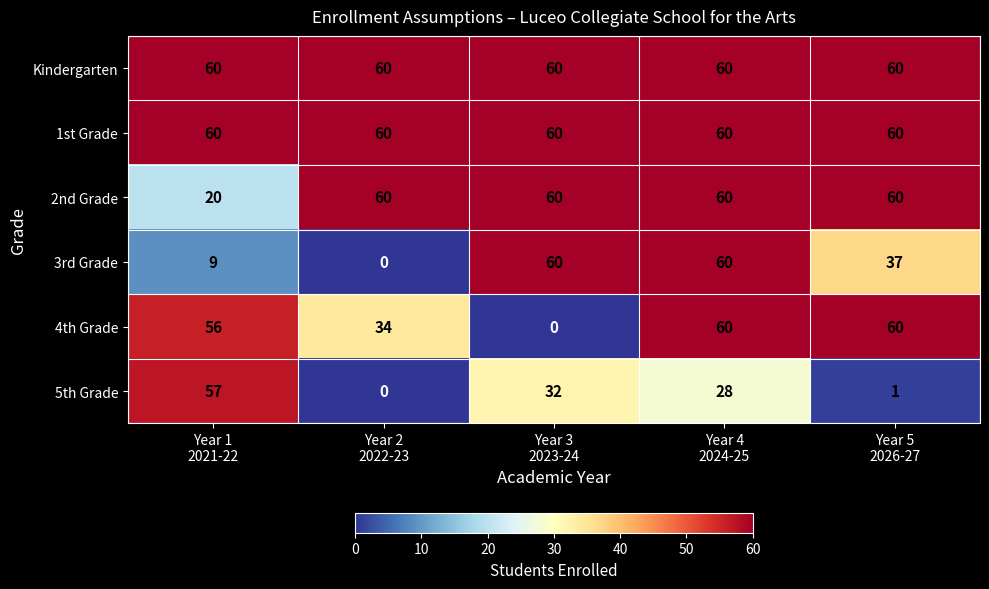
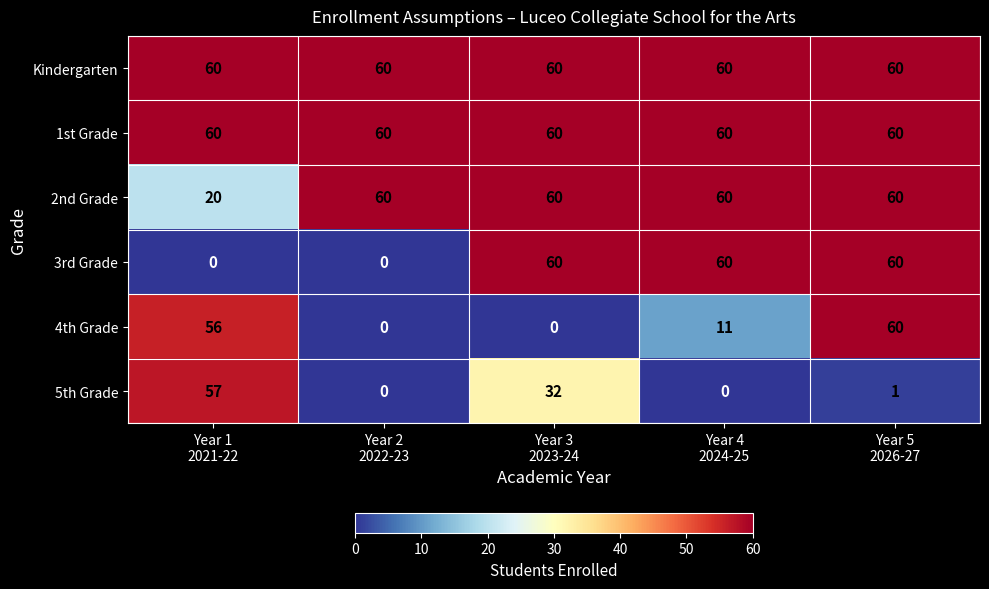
3rd Grade, Year 1 2021-22: 9 -> 0
3rd Grade, Year 5 2026-27: 37 -> 60
4th Grade, Year 2 2022-23: 34 -> 0
4th Grade, Year 4 2024-25: 60 -> 11
5th Grade, Year 4 2024-25: 28 -> 0
